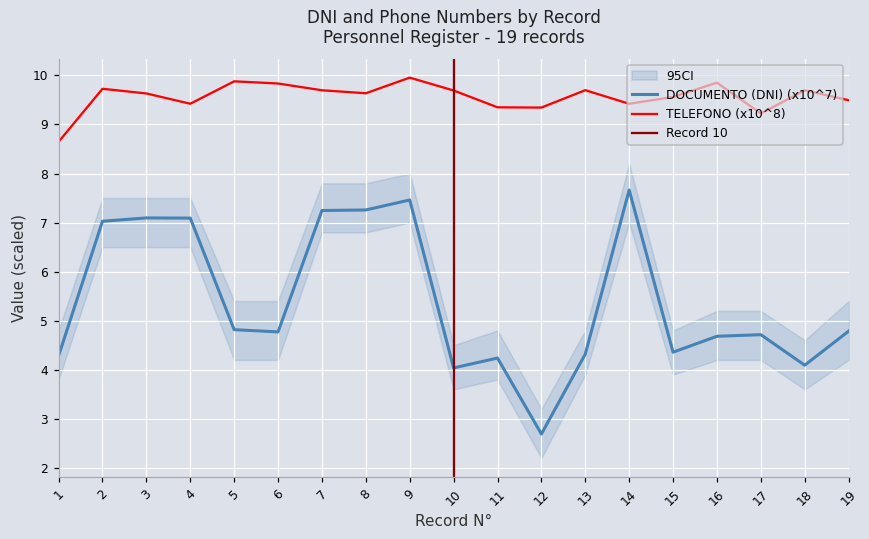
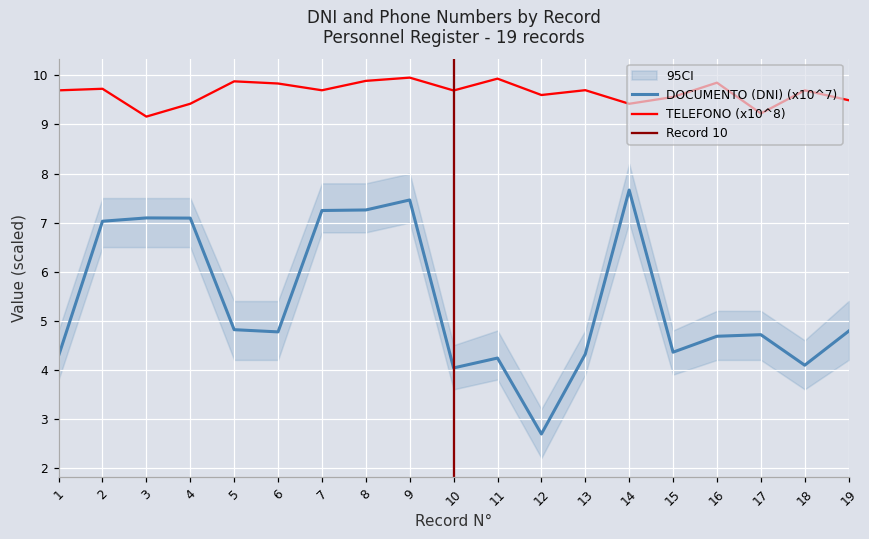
TELEFONO (x10^8), 1: 8.6 -> 9.7
TELEFONO (x10^8), 3: 9.6 -> 9.2
TELEFONO (x10^8), 8: 9.6 -> 9.9
TELEFONO (x10^8), 11: 9.3 -> 9.9
TELEFONO (x10^8), 12: 9.3 -> 9.6
